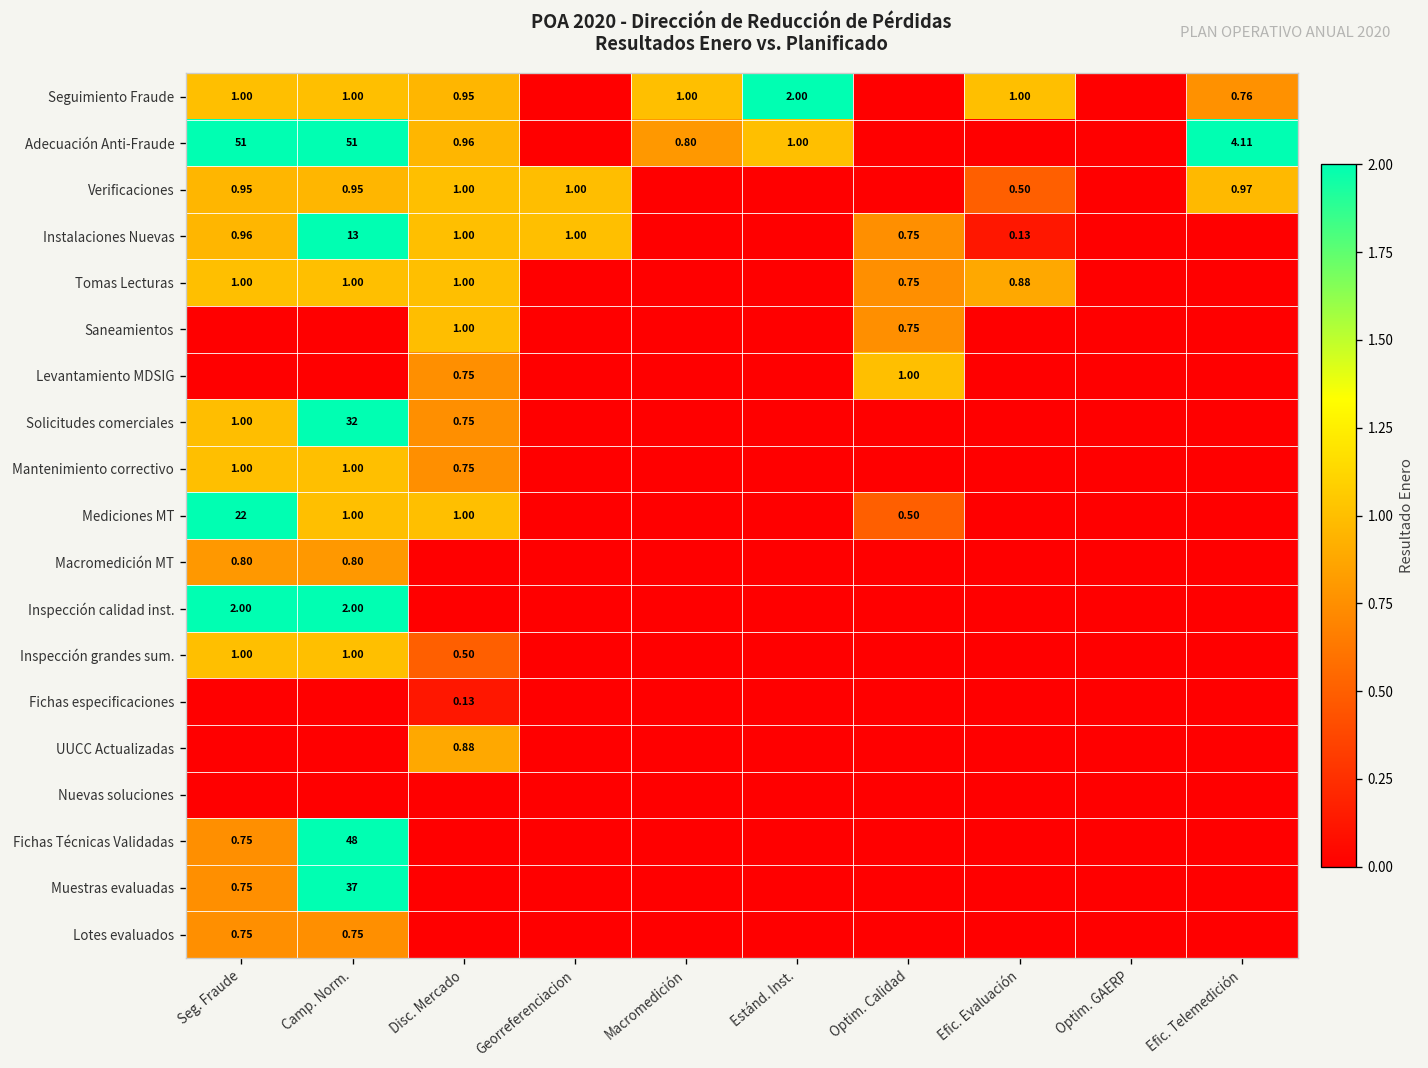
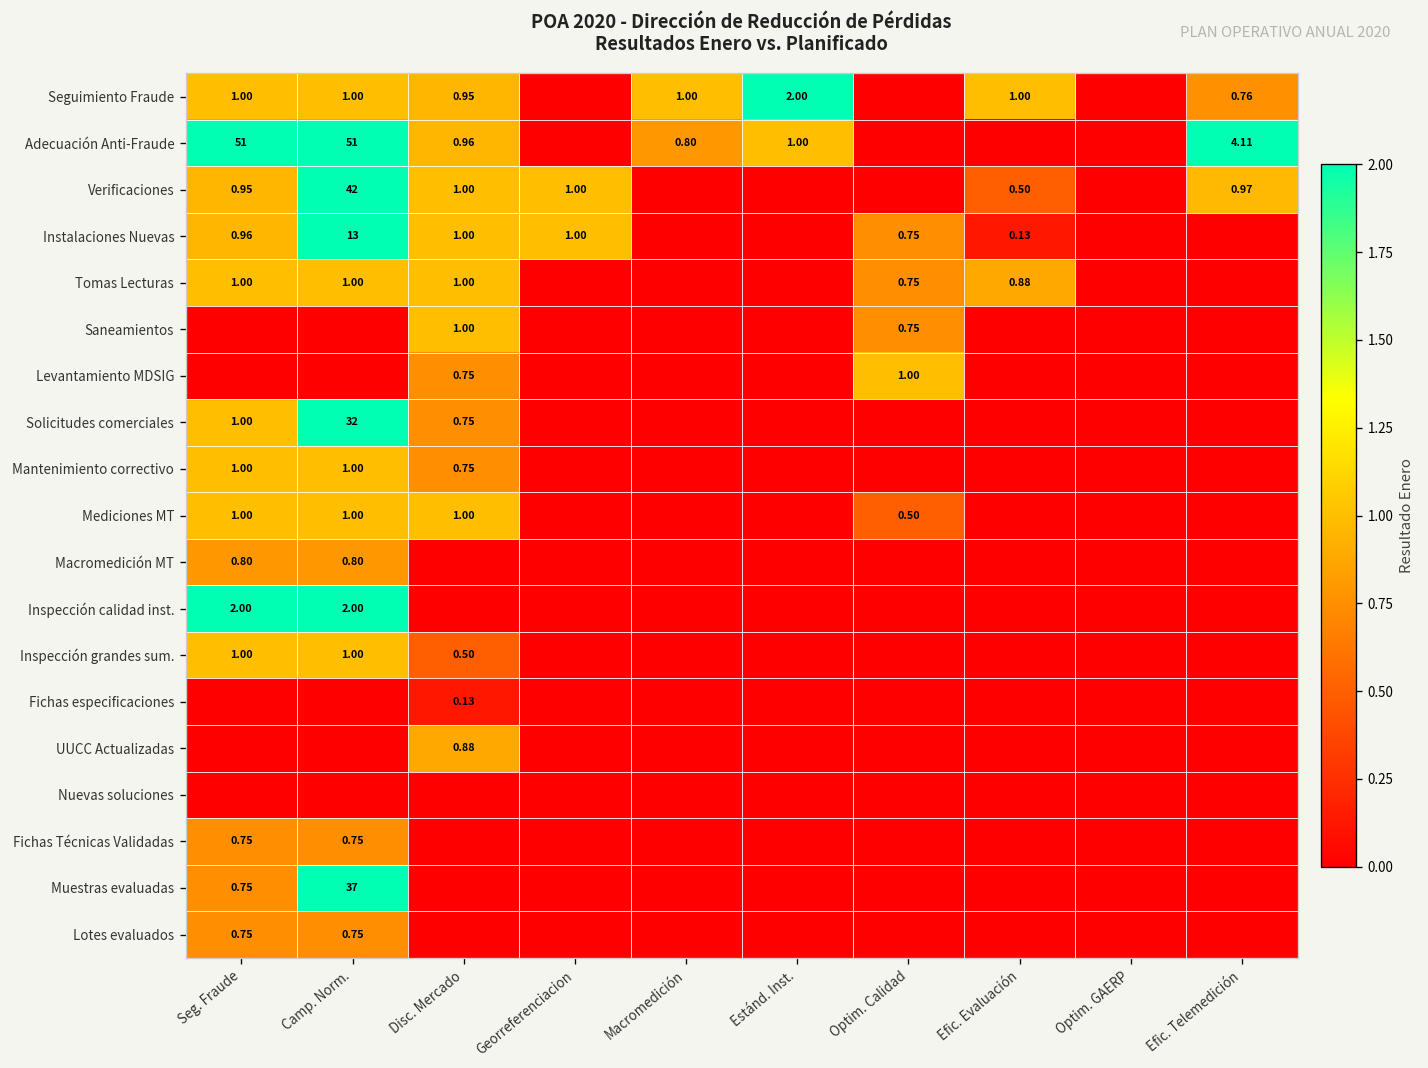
Verificaciones, Camp. Norm.: 0.95 -> 42
Mediciones MT, Seg. Fraude: 22 -> 1.00
Fichas Técnicas Validadas, Camp. Norm.: 48 -> 0.75
